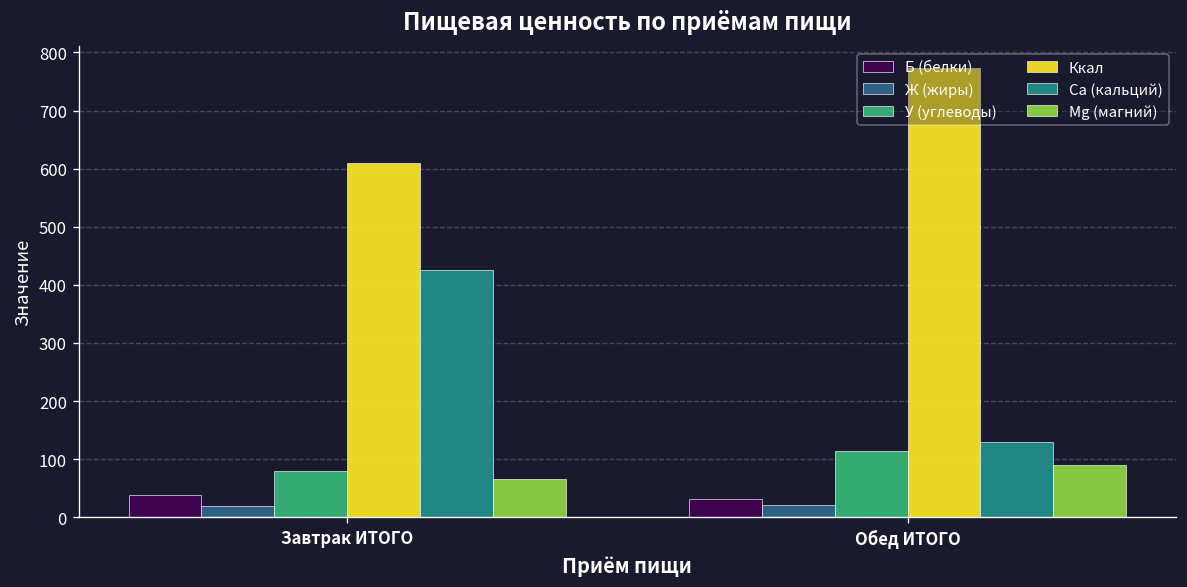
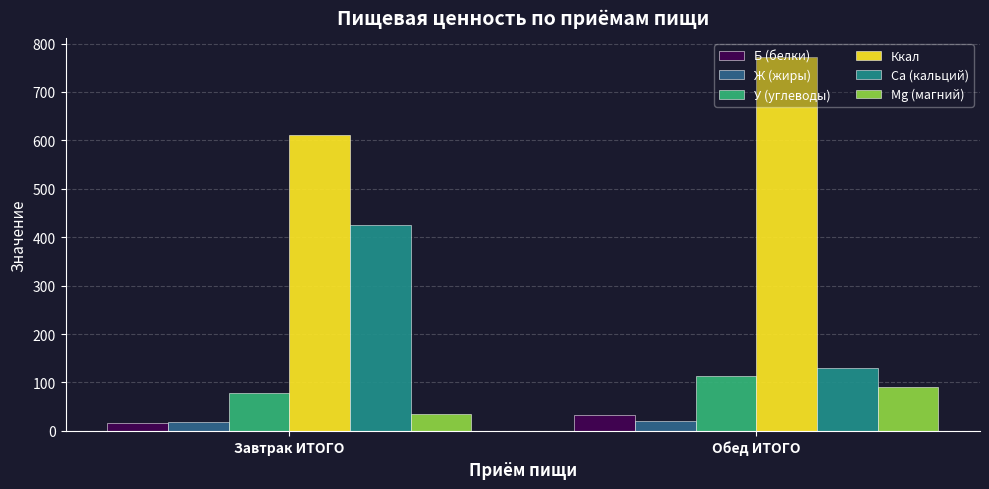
Б (белки), Завтрак ИТОГО: 40 -> 20
Mg (магний), Завтрак ИТОГО: 70 -> 30
